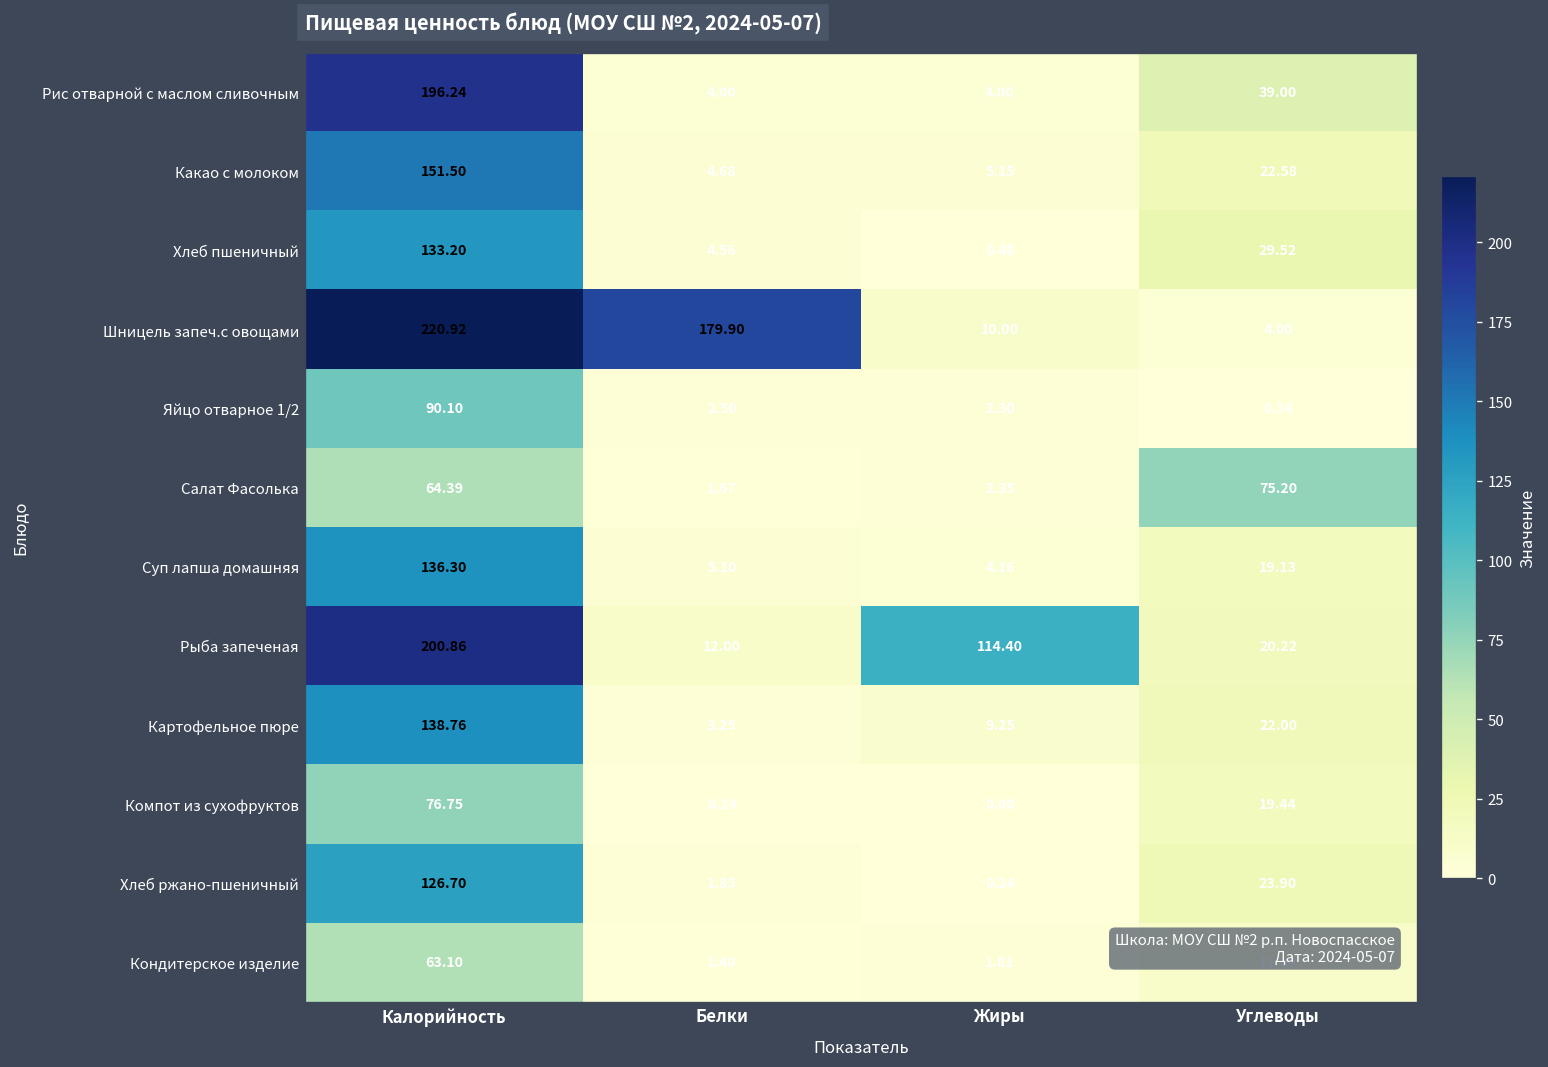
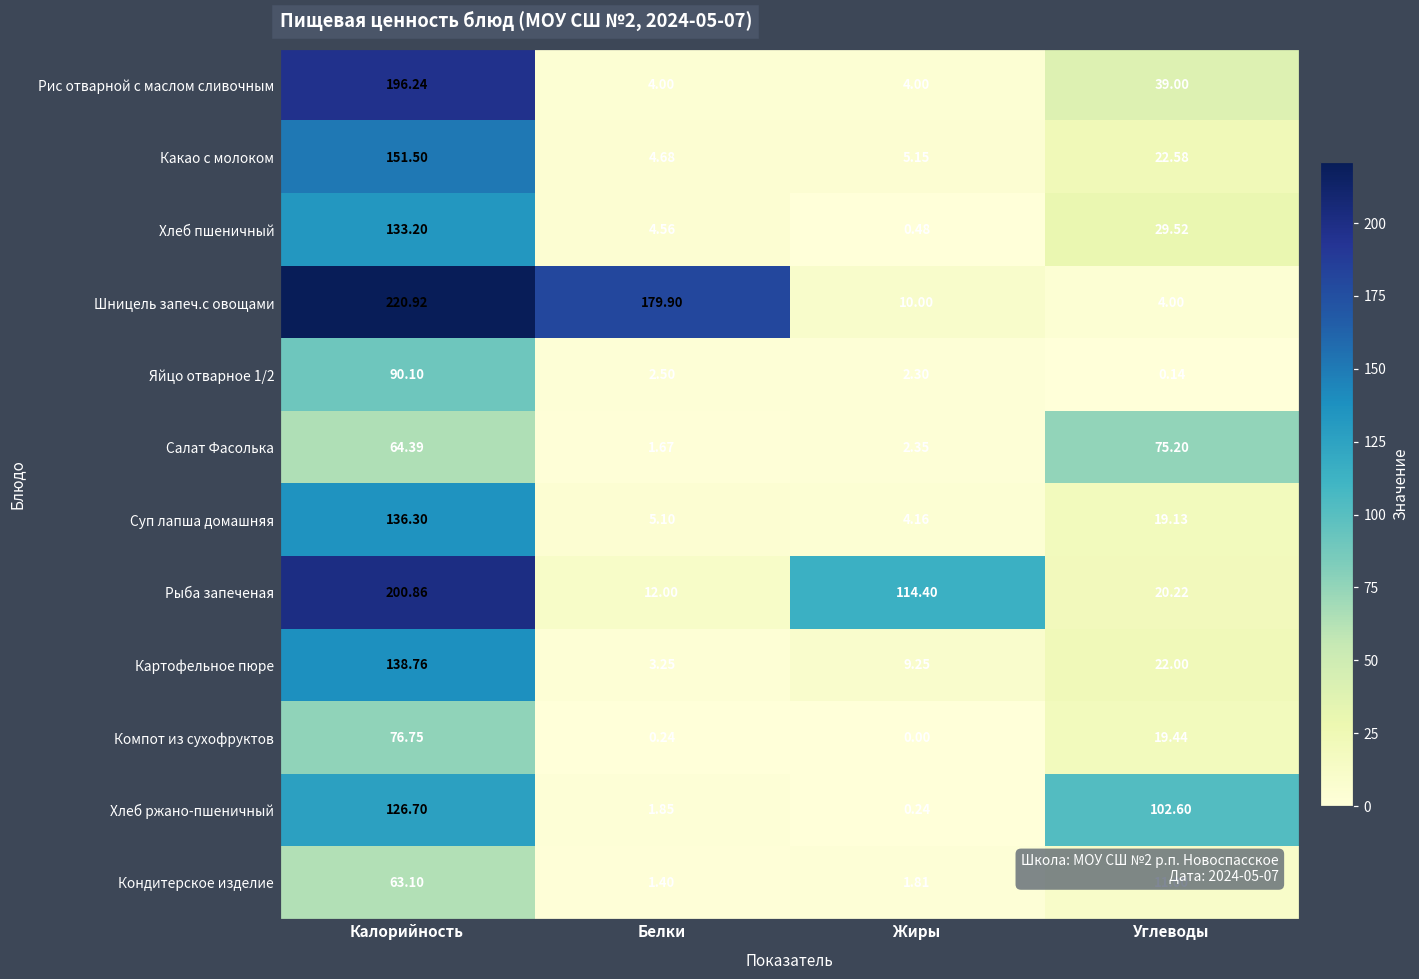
Хлеб ржано-пшеничный, Углеводы: 23.90 -> 102.60
